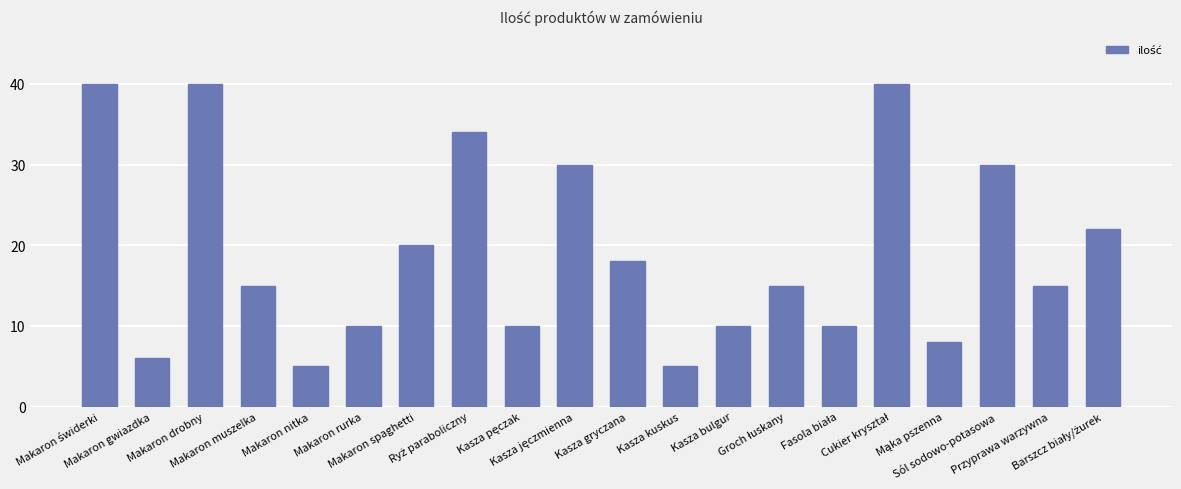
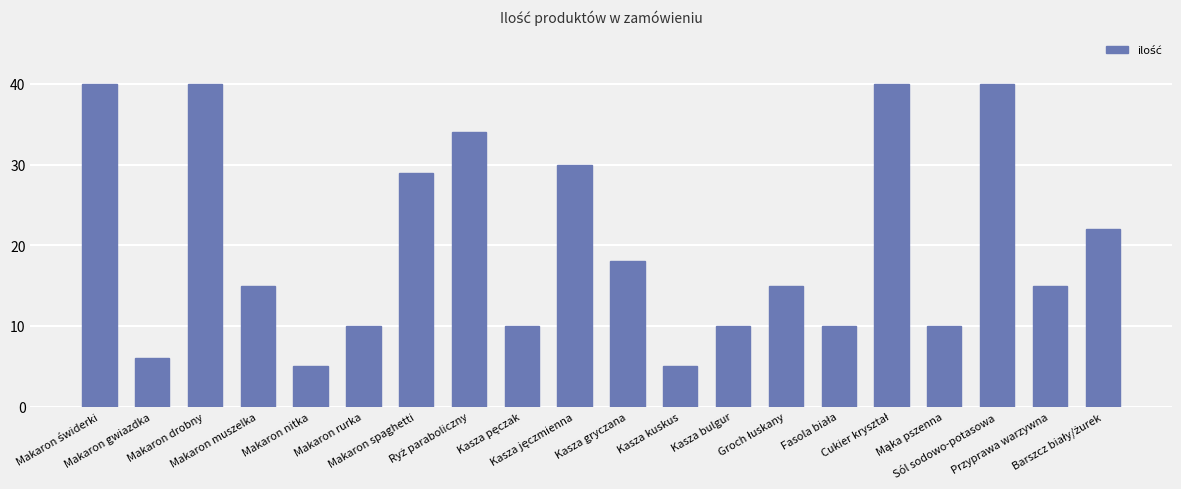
Makaron spaghetti: 20 -> 29
Mąka pszenna: 8 -> 10
Sól sodowo-potasowa: 30 -> 40
